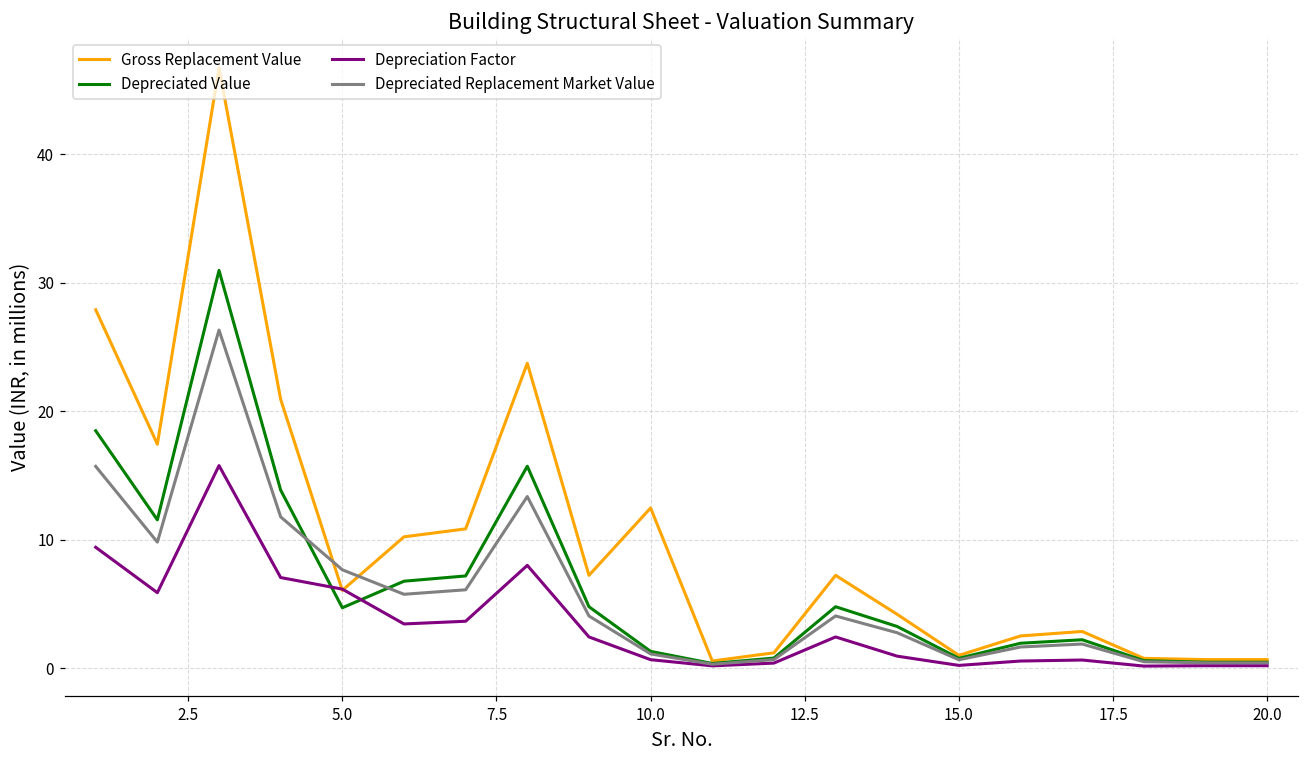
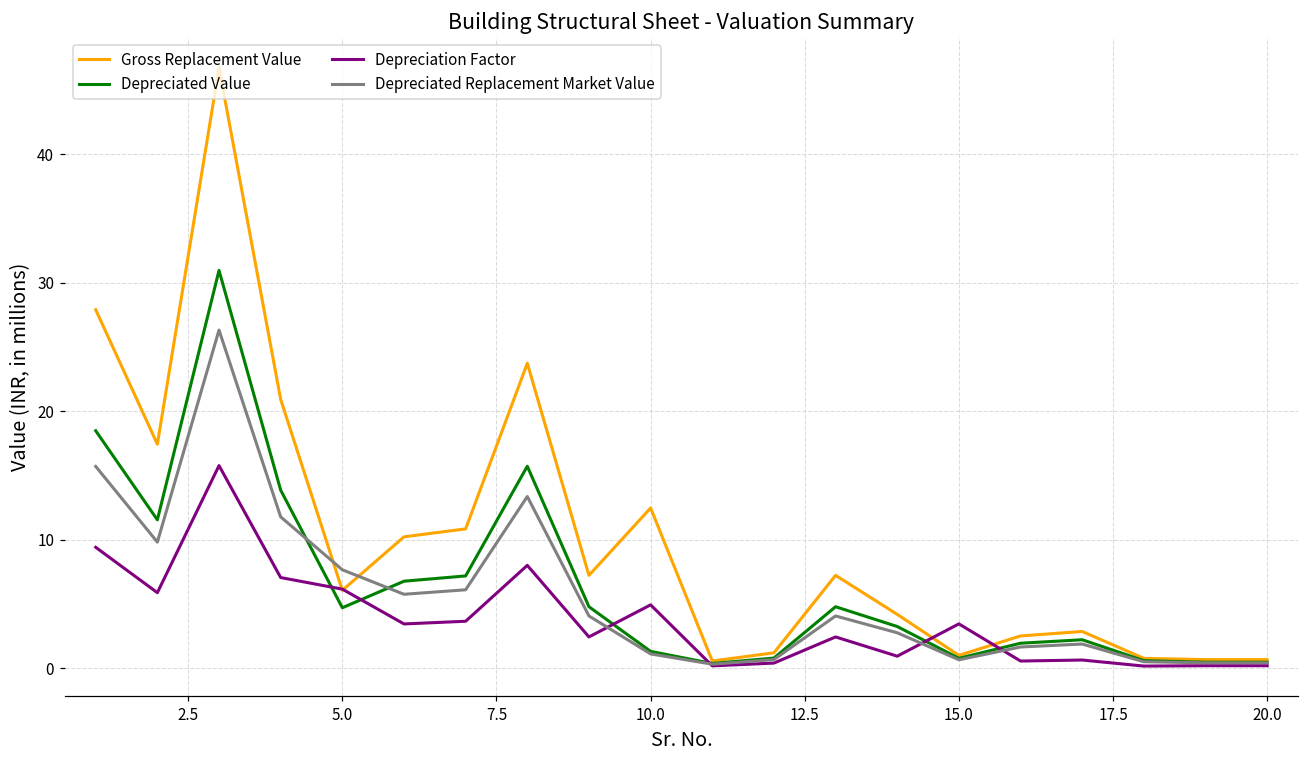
Depreciation Factor, 10.0: 0.7 -> 4.9
Depreciation Factor, 15.0: 0.2 -> 3.5
